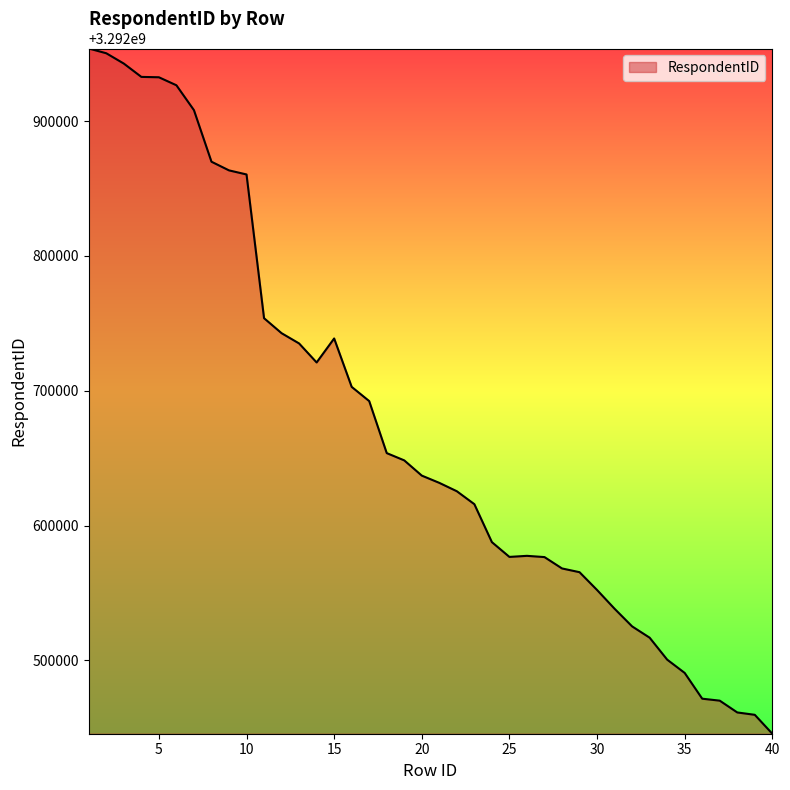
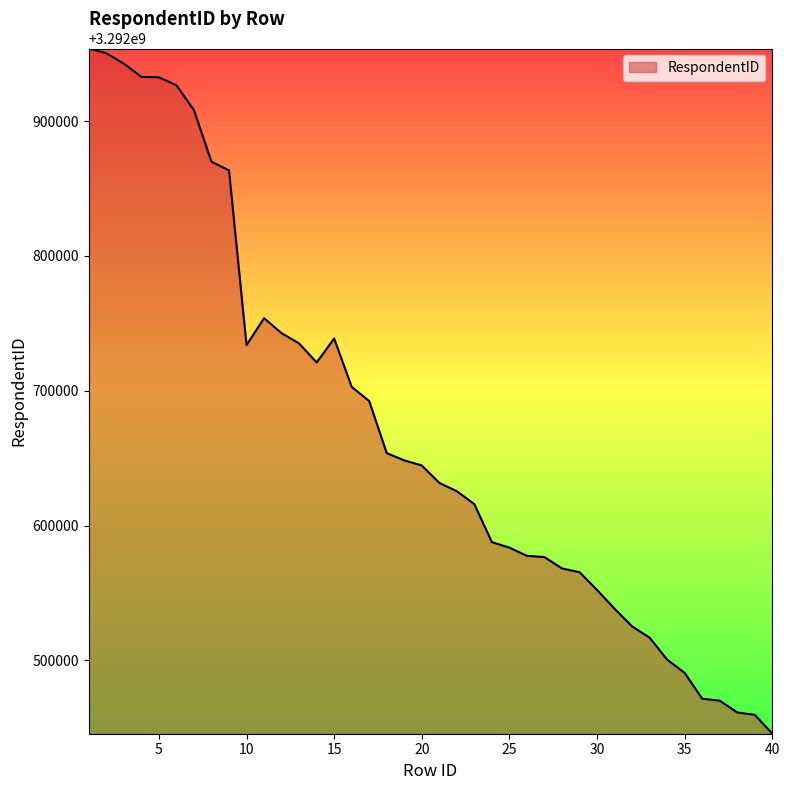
10: 3292860000 -> 3292734000
20: 3292637000 -> 3292645000
25: 3292577000 -> 3292584000
